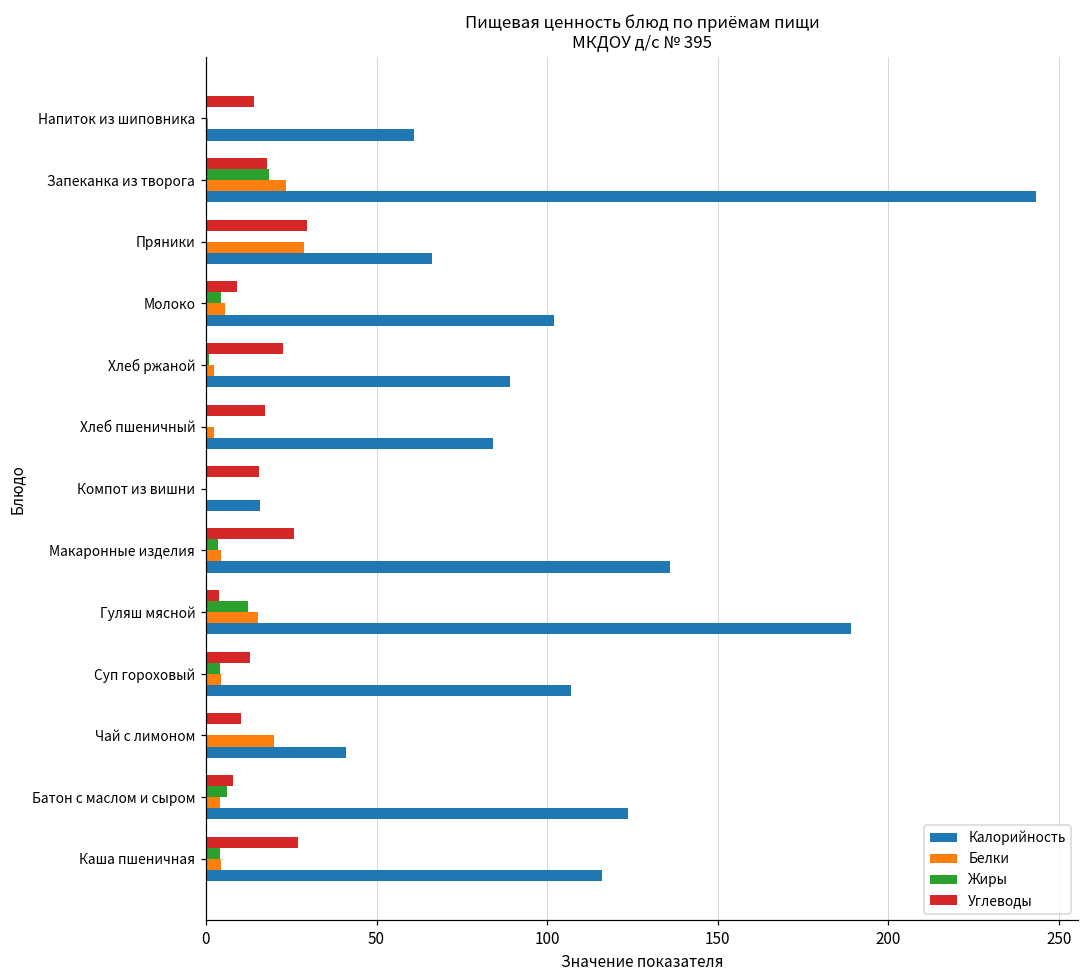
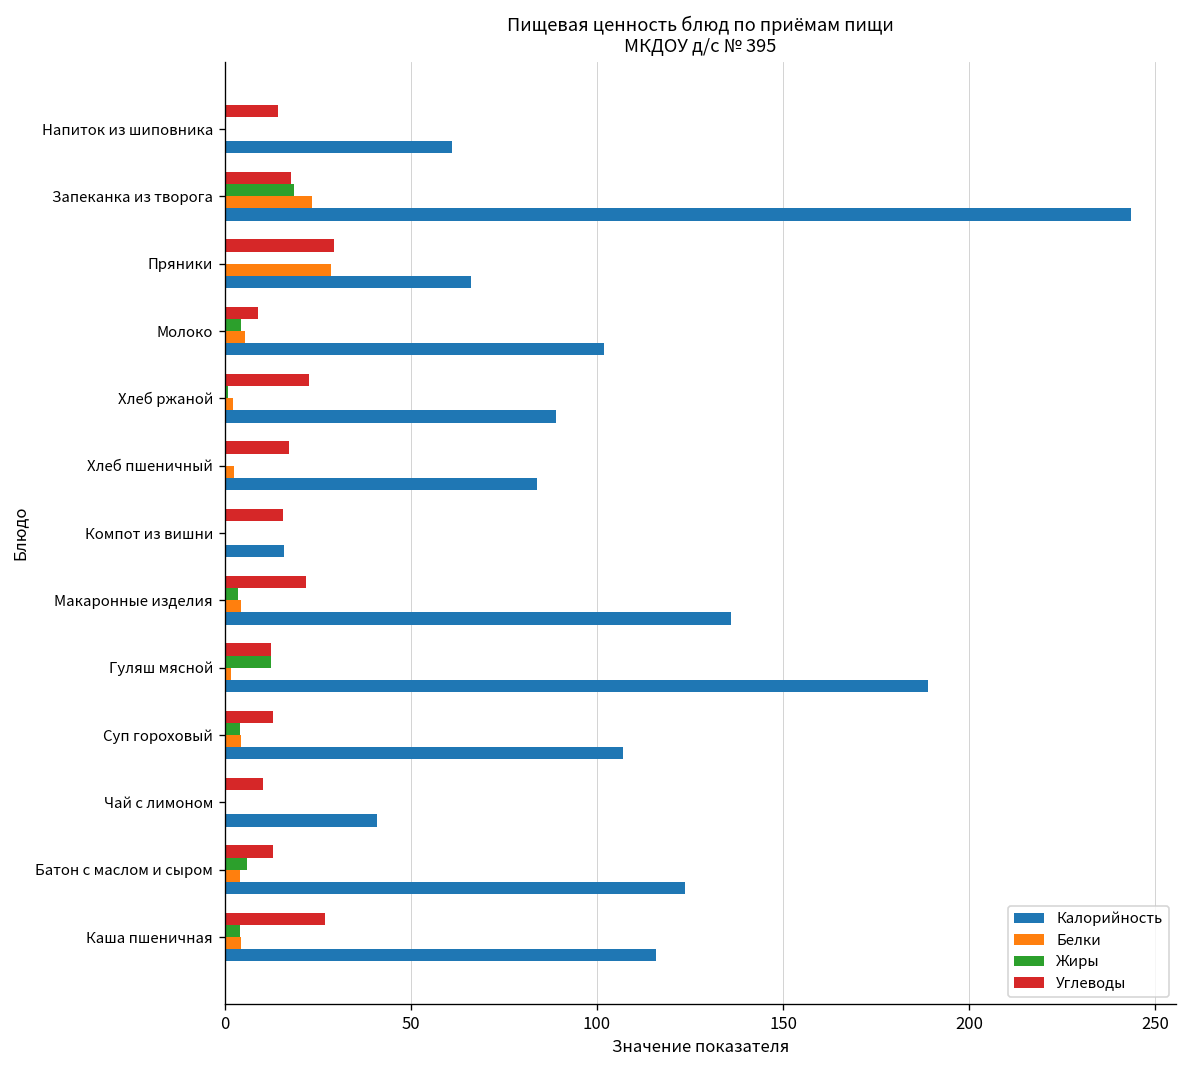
Углеводы, Макаронные изделия: 26 -> 22
Углеводы, Гуляш мясной: 4 -> 13
Белки, Гуляш мясной: 15 -> 2
Белки, Чай с лимоном: 20 -> 0
Углеводы, Батон с маслом и сыром: 8 -> 13
